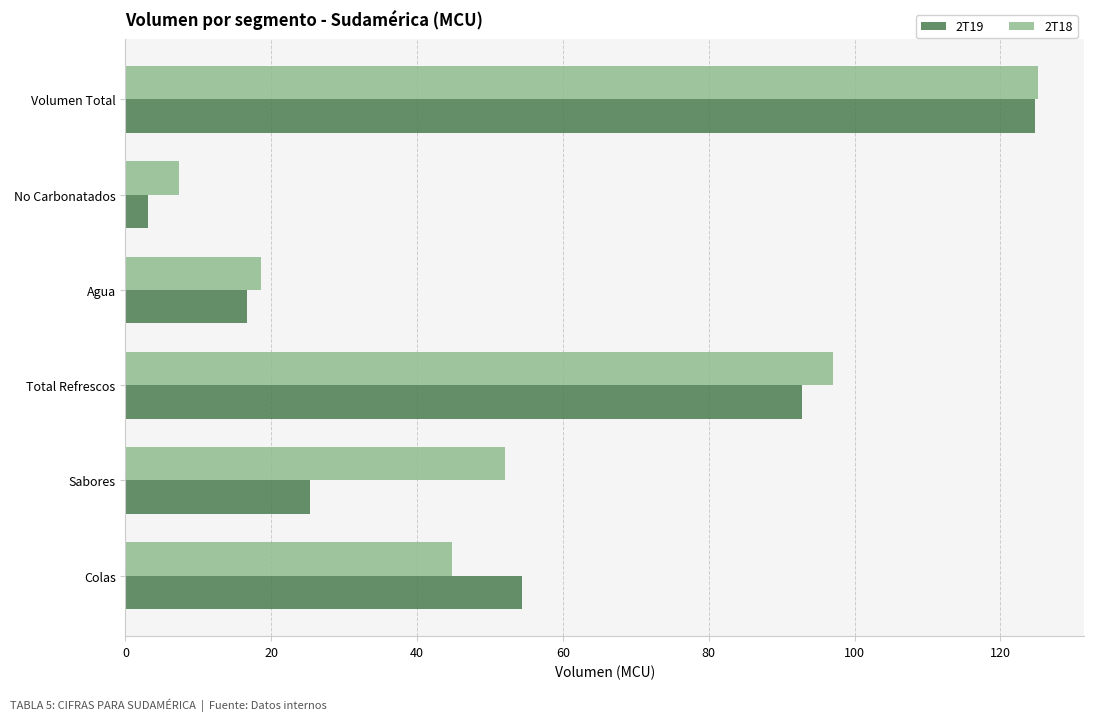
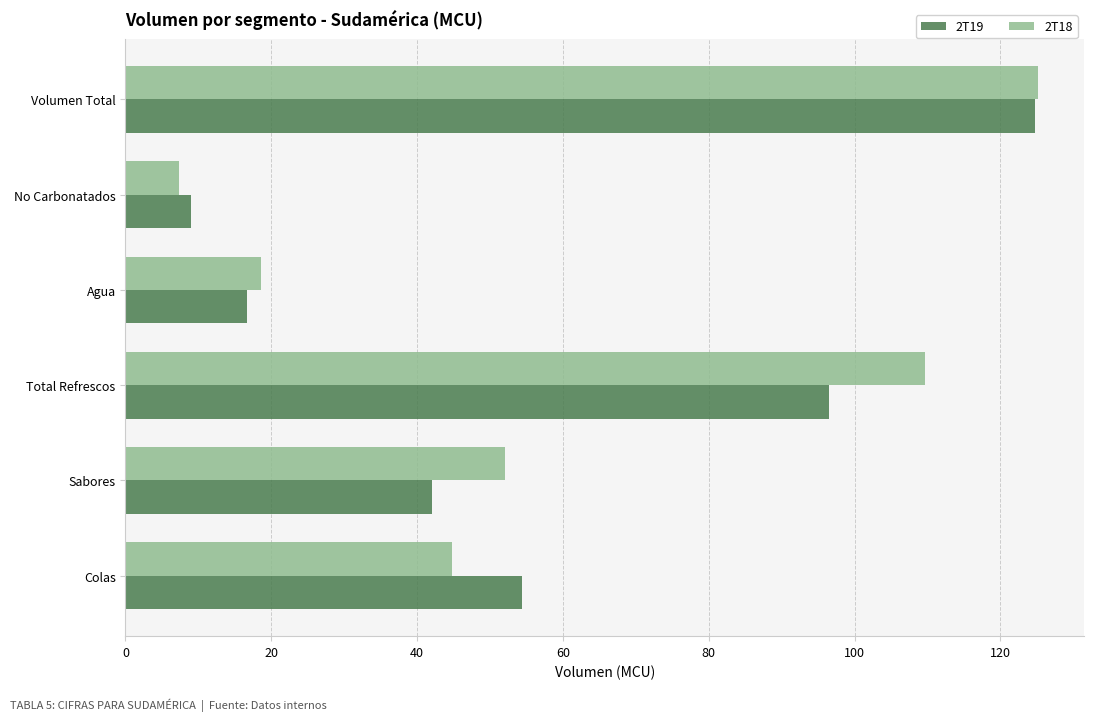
2T19, No Carbonatados: 3 -> 9
2T18, Total Refrescos: 97 -> 110
2T19, Total Refrescos: 93 -> 97
2T19, Sabores: 25 -> 42
